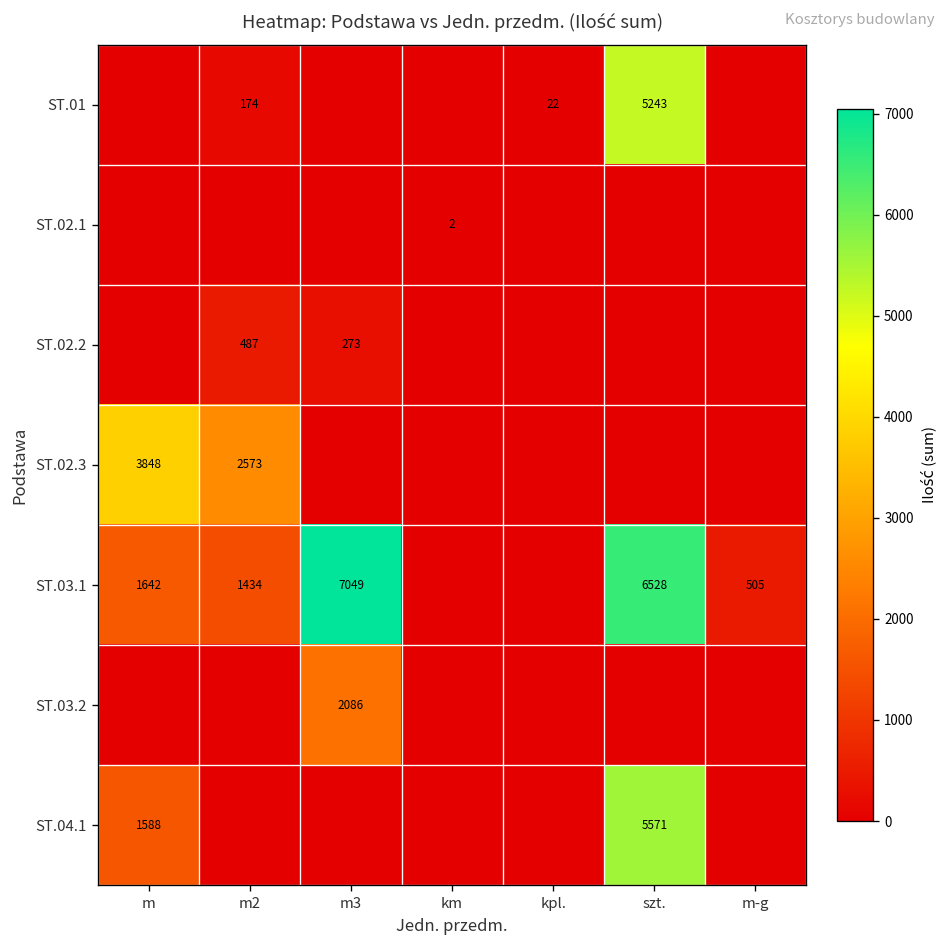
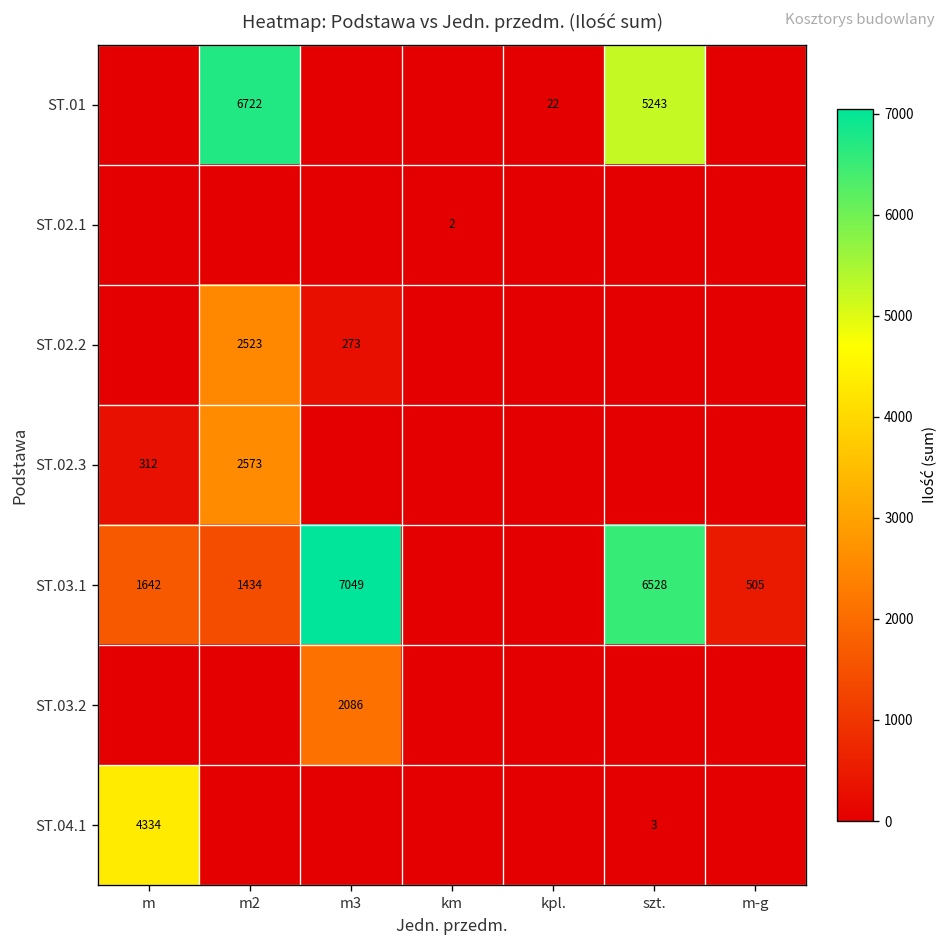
ST.01, m2: 174 -> 6722
ST.02.2, m2: 487 -> 2523
ST.02.3, m: 3848 -> 312
ST.04.1, m: 1588 -> 4334
ST.04.1, szt.: 5571 -> 3
